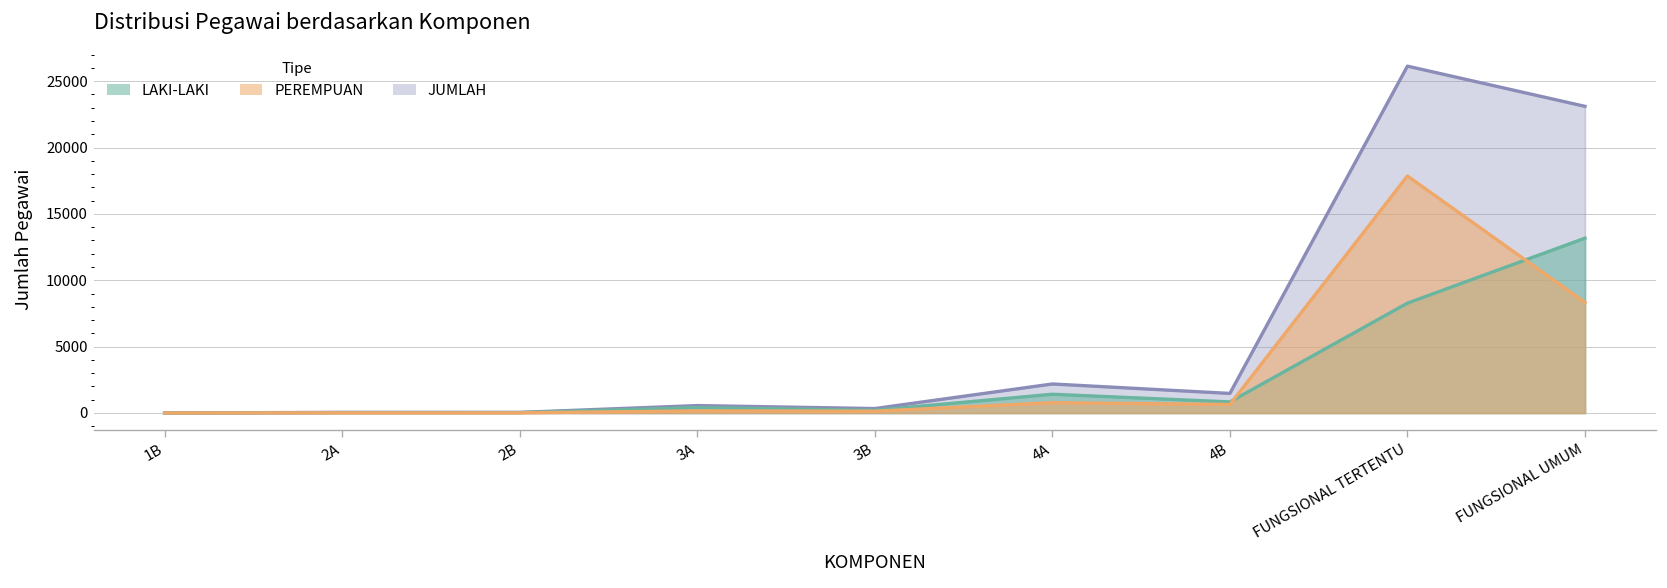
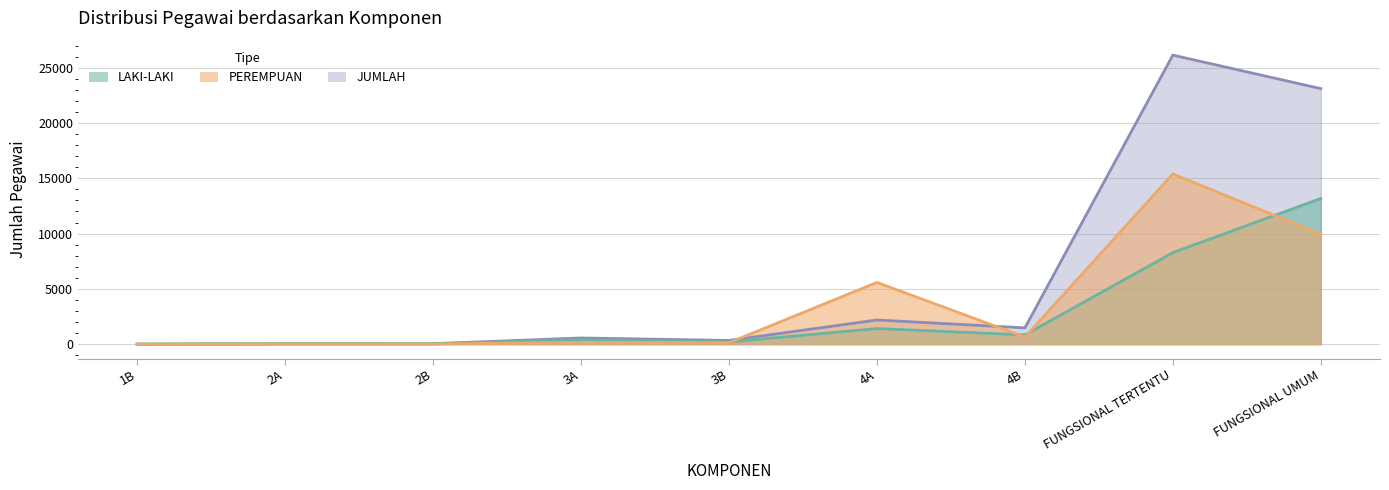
PEREMPUAN, 4A: 800 -> 5600
PEREMPUAN, FUNGSIONAL TERTENTU: 17900 -> 15400
PEREMPUAN, FUNGSIONAL UMUM: 8300 -> 9900
